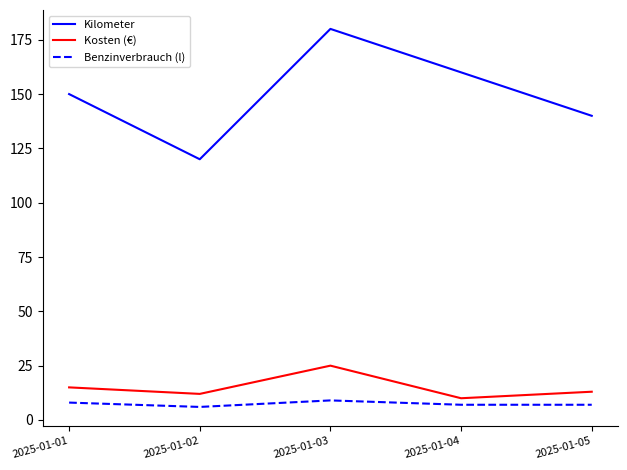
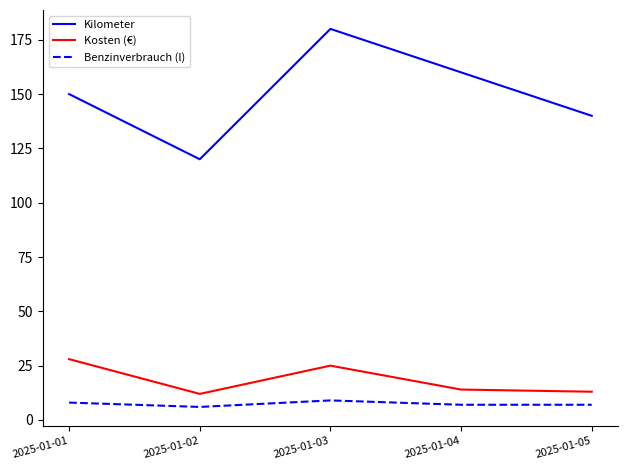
Kosten (€), 2025-01-01: 15 -> 28
Kosten (€), 2025-01-04: 10 -> 14
